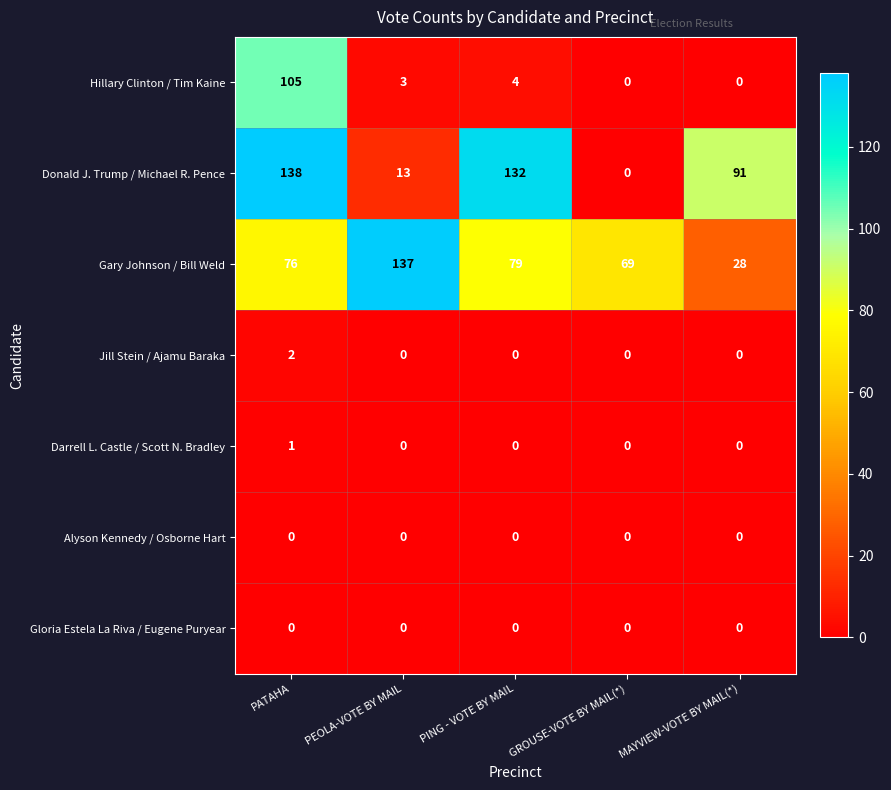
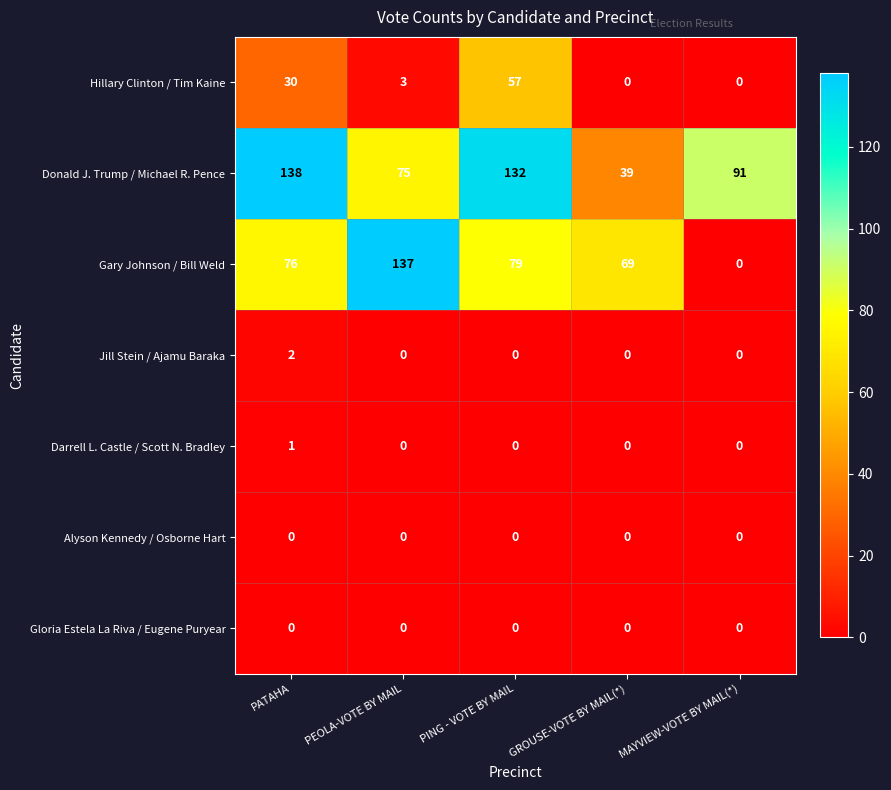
Hillary Clinton / Tim Kaine, PATAHA: 105 -> 30
Hillary Clinton / Tim Kaine, PING - VOTE BY MAIL: 4 -> 57
Donald J. Trump / Michael R. Pence, PEOLA-VOTE BY MAIL: 13 -> 75
Donald J. Trump / Michael R. Pence, GROUSE-VOTE BY MAIL(*): 0 -> 39
Gary Johnson / Bill Weld, MAYVIEW-VOTE BY MAIL(*): 28 -> 0
